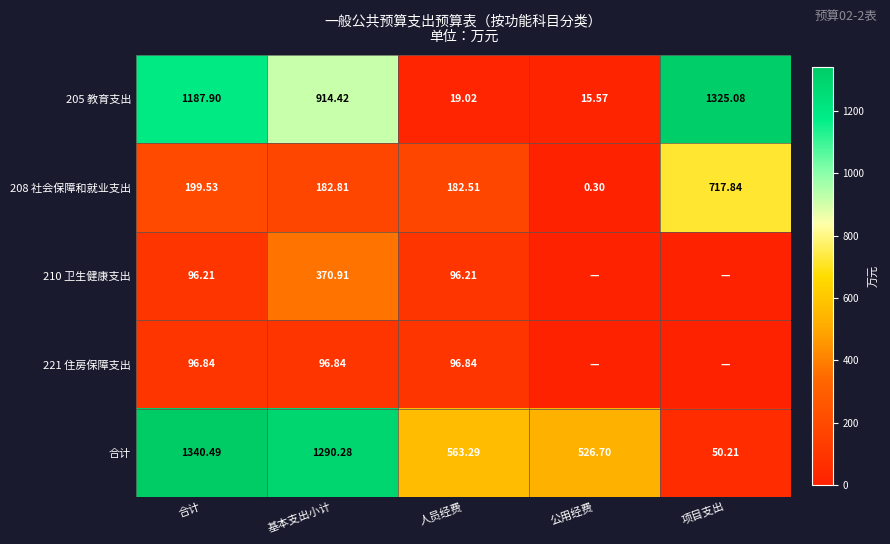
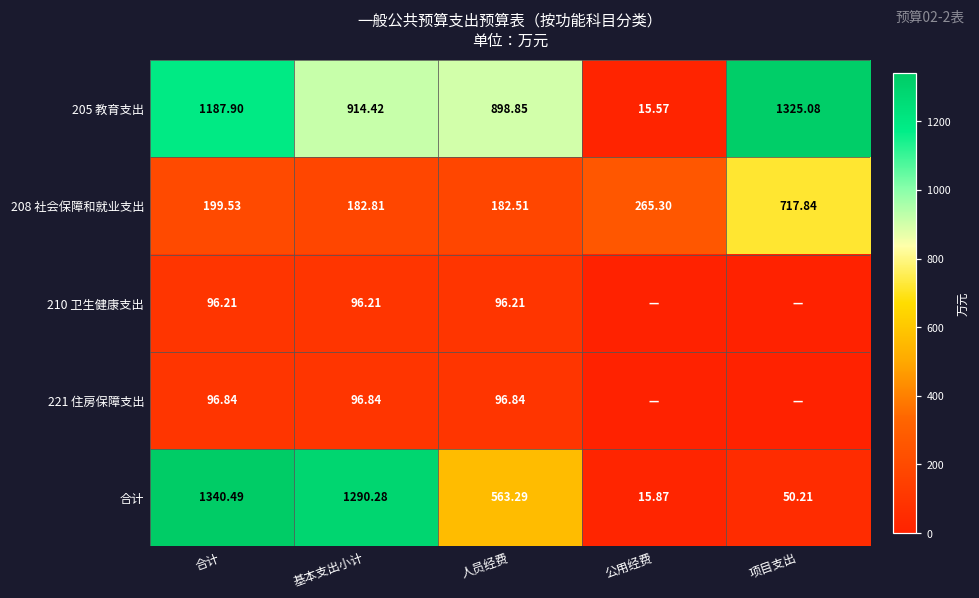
205 教育支出, 人员经费: 19.02 -> 898.85
208 社会保障和就业支出, 公用经费: 0.30 -> 265.30
210 卫生健康支出, 基本支出小计: 370.91 -> 96.21
合计, 公用经费: 526.70 -> 15.87
